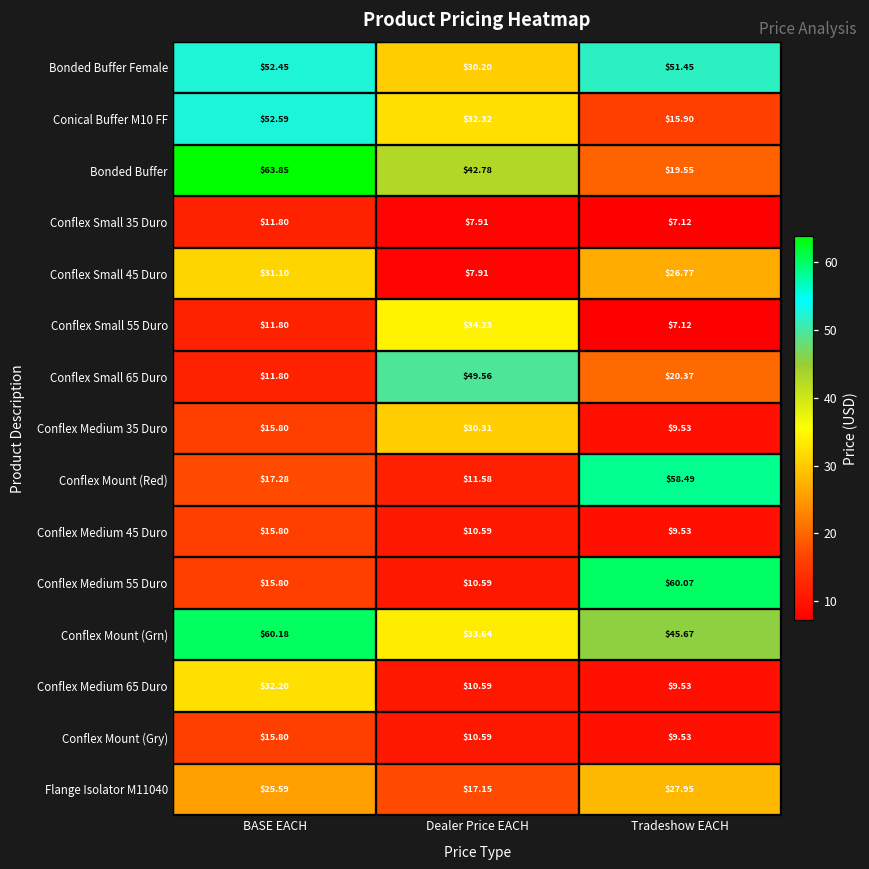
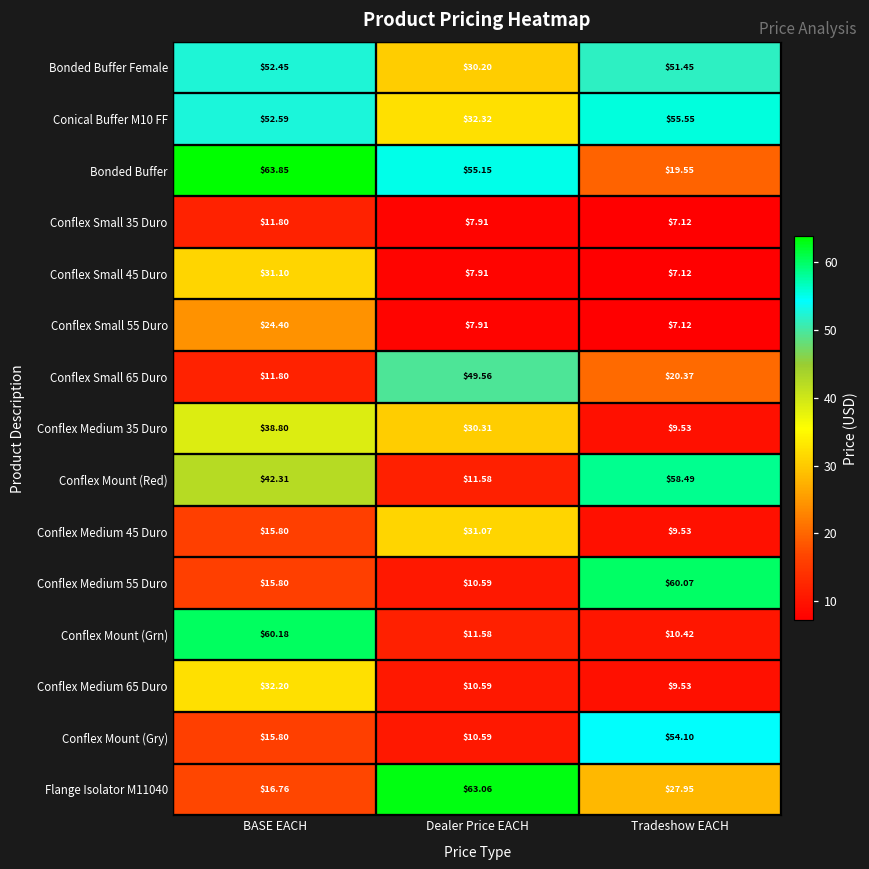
Conical Buffer M10 FF, Tradeshow EACH: $15.90 -> $55.55
Bonded Buffer, Dealer Price EACH: $42.78 -> $55.15
Conflex Small 45 Duro, Tradeshow EACH: $26.77 -> $7.12
Conflex Small 55 Duro, BASE EACH: $11.80 -> $24.40
Conflex Small 55 Duro, Dealer Price EACH: $34.23 -> $7.91
Conflex Medium 35 Duro, BASE EACH: $15.80 -> $38.80
Conflex Mount (Red), BASE EACH: $17.28 -> $42.31
Conflex Medium 45 Duro, Dealer Price EACH: $10.59 -> $31.07
Conflex Mount (Grn), Dealer Price EACH: $33.64 -> $11.58
Conflex Mount (Grn), Tradeshow EACH: $45.67 -> $10.42
Conflex Mount (Gry), Tradeshow EACH: $9.53 -> $54.10
Flange Isolator M11040, BASE EACH: $25.59 -> $16.76
Flange Isolator M11040, Dealer Price EACH: $17.15 -> $63.06
